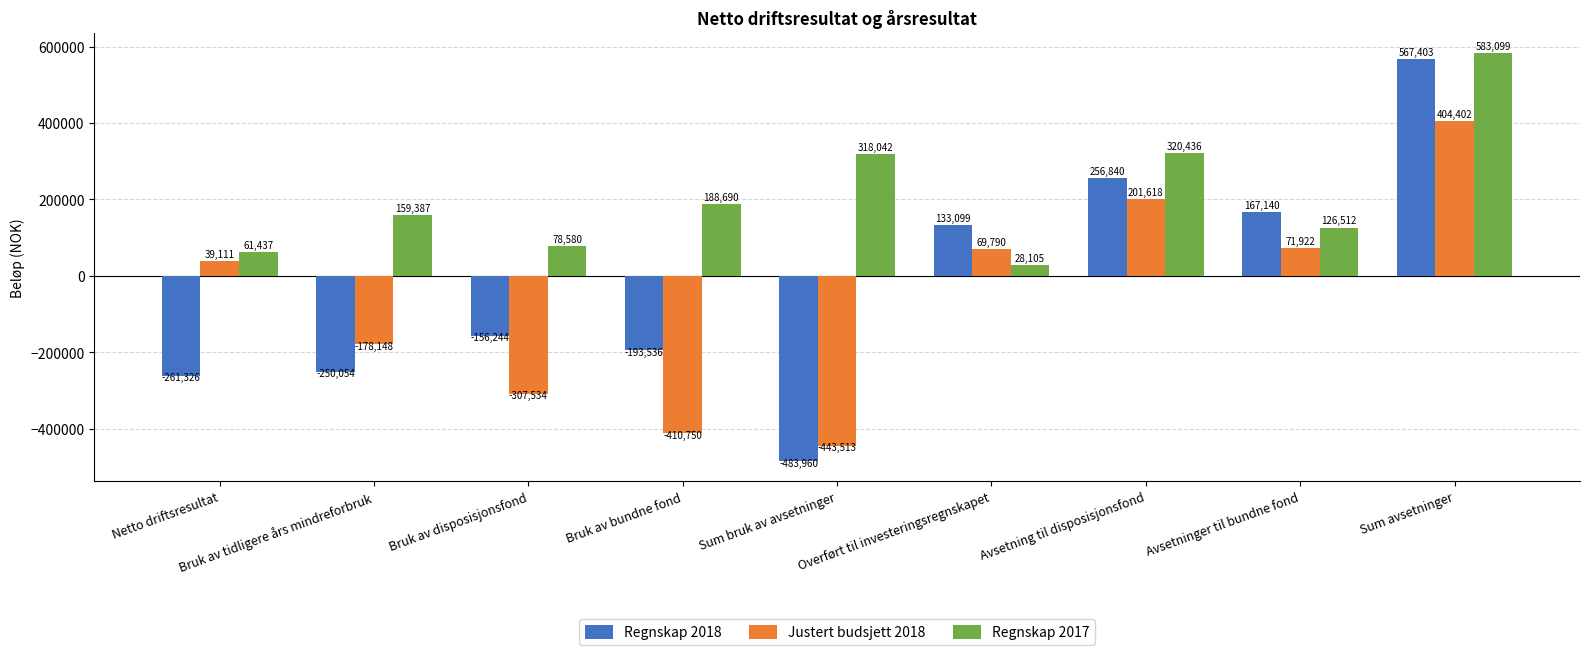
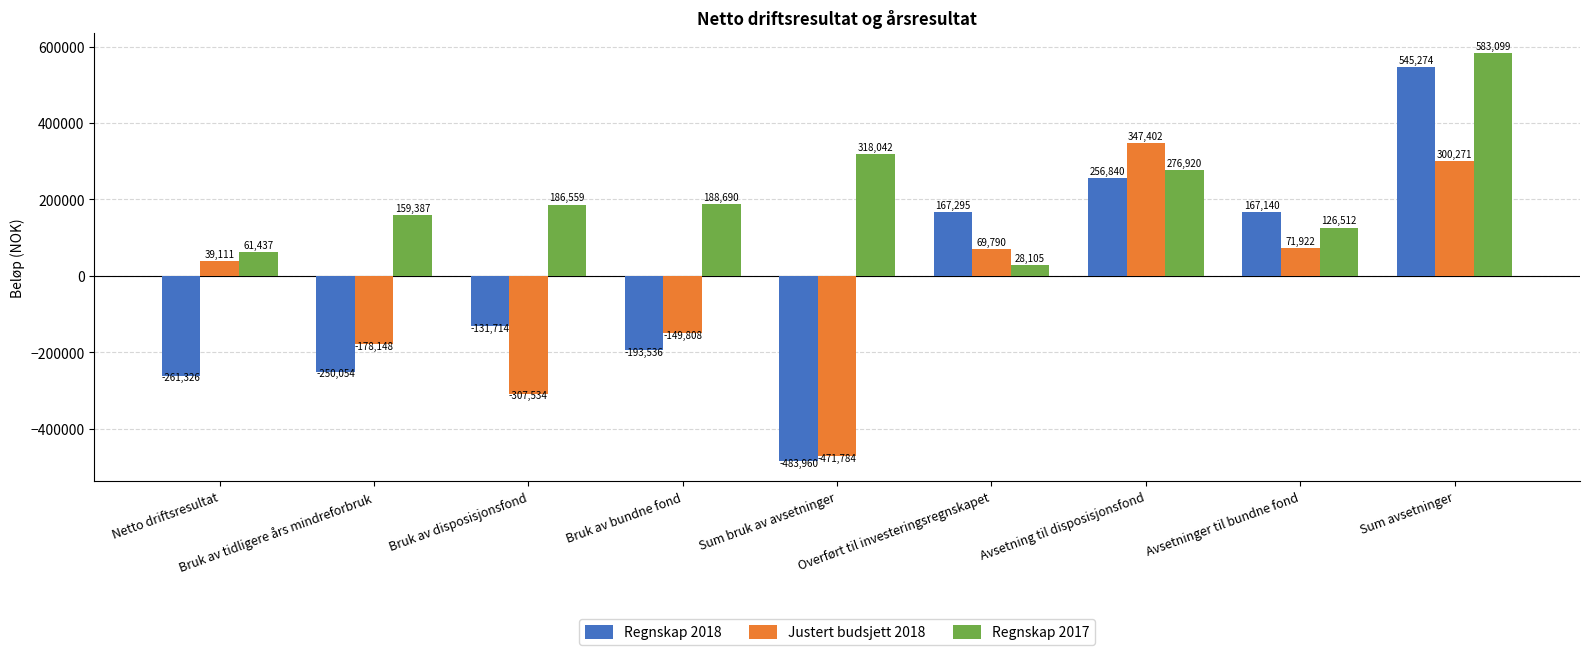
Regnskap 2018, Bruk av disposisjonsfond: -156,244 -> -131,714
Regnskap 2017, Bruk av disposisjonsfond: 78,580 -> 186,559
Justert budsjett 2018, Bruk av bundne fond: -410,750 -> -149,808
Justert budsjett 2018, Sum bruk av avsetninger: -443,513 -> -471,784
Regnskap 2018, Overført til investeringsregnskapet: 133,099 -> 167,295
Justert budsjett 2018, Avsetning til disposisjonsfond: 201,618 -> 347,402
Regnskap 2017, Avsetning til disposisjonsfond: 320,436 -> 276,920
Regnskap 2018, Sum avsetninger: 567,403 -> 545,274
Justert budsjett 2018, Sum avsetninger: 404,402 -> 300,271
